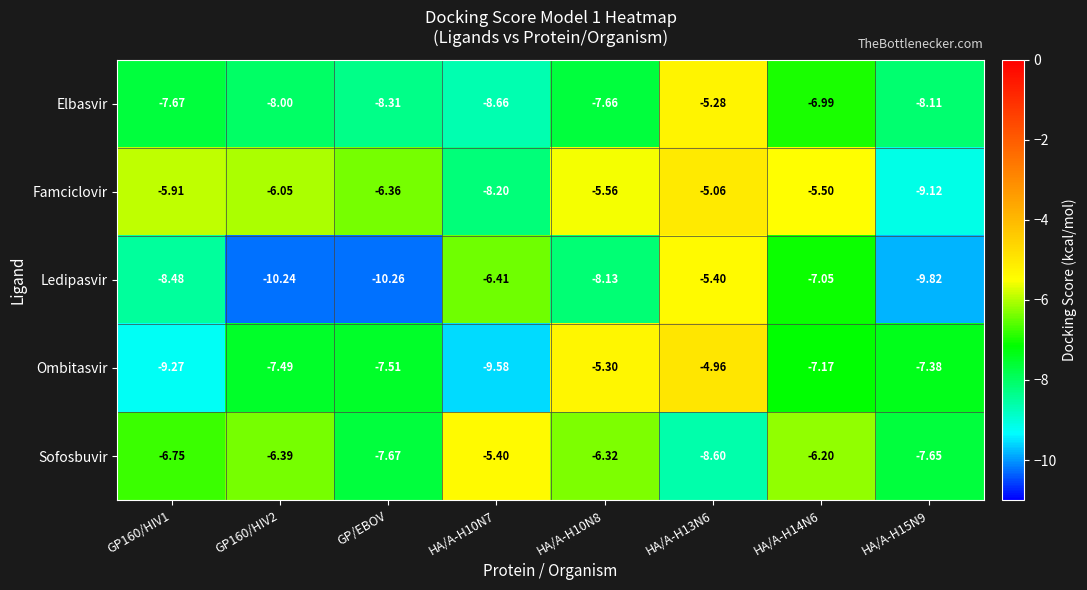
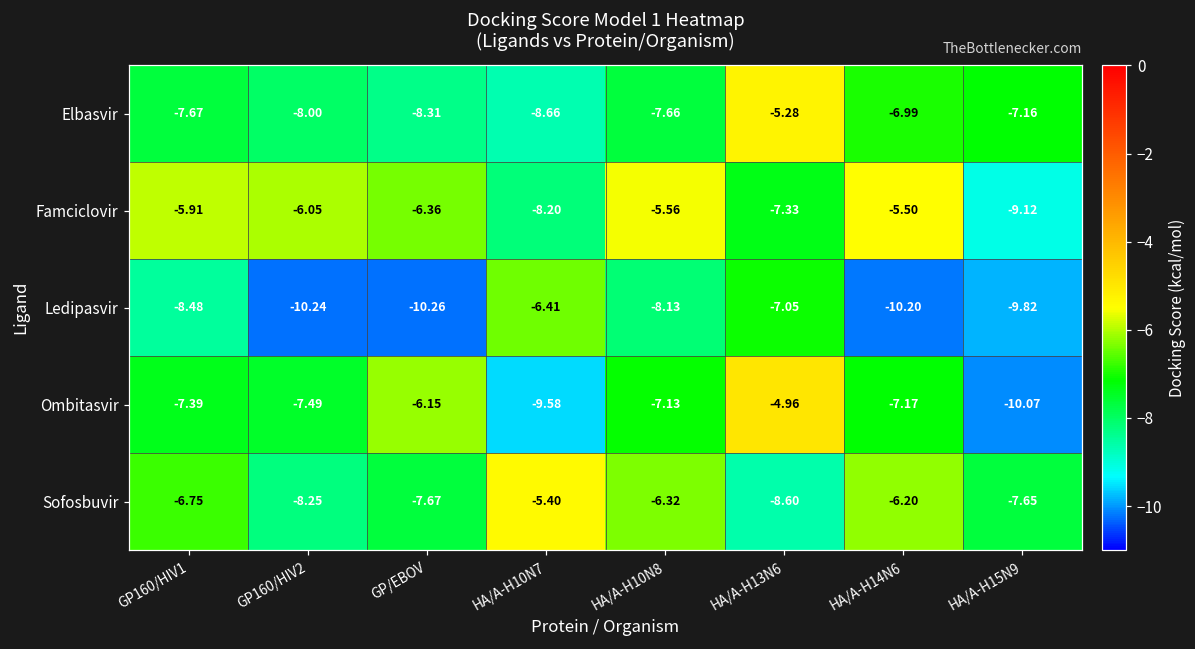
Elbasvir, HA/A-H15N9: -8.11 -> -7.16
Famciclovir, HA/A-H13N6: -5.06 -> -7.33
Ledipasvir, HA/A-H13N6: -5.40 -> -7.05
Ledipasvir, HA/A-H14N6: -7.05 -> -10.20
Ombitasvir, GP160/HIV1: -9.27 -> -7.39
Ombitasvir, GP/EBOV: -7.51 -> -6.15
Ombitasvir, HA/A-H10N8: -5.30 -> -7.13
Ombitasvir, HA/A-H15N9: -7.38 -> -10.07
Sofosbuvir, GP160/HIV2: -6.39 -> -8.25
